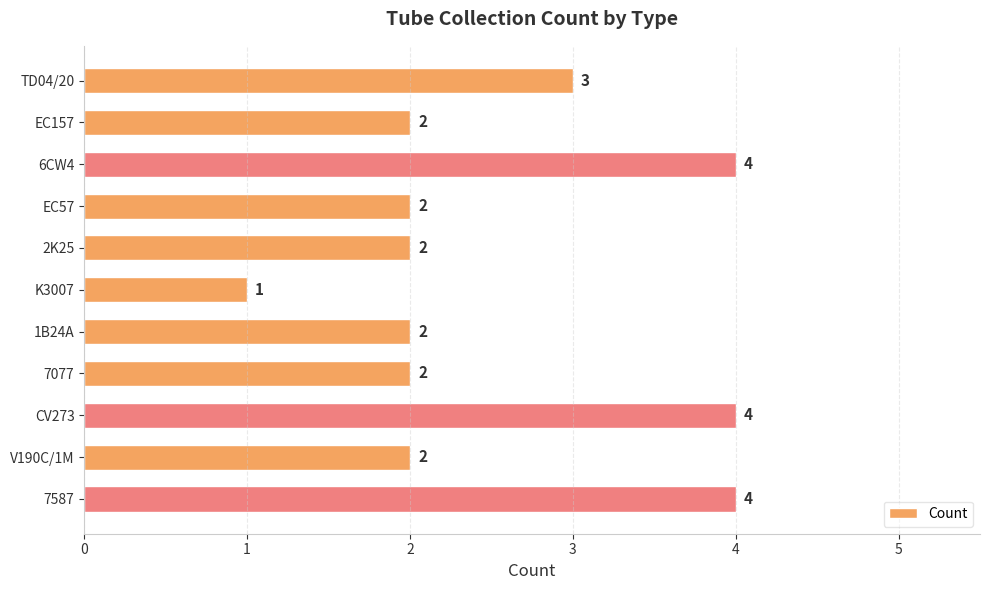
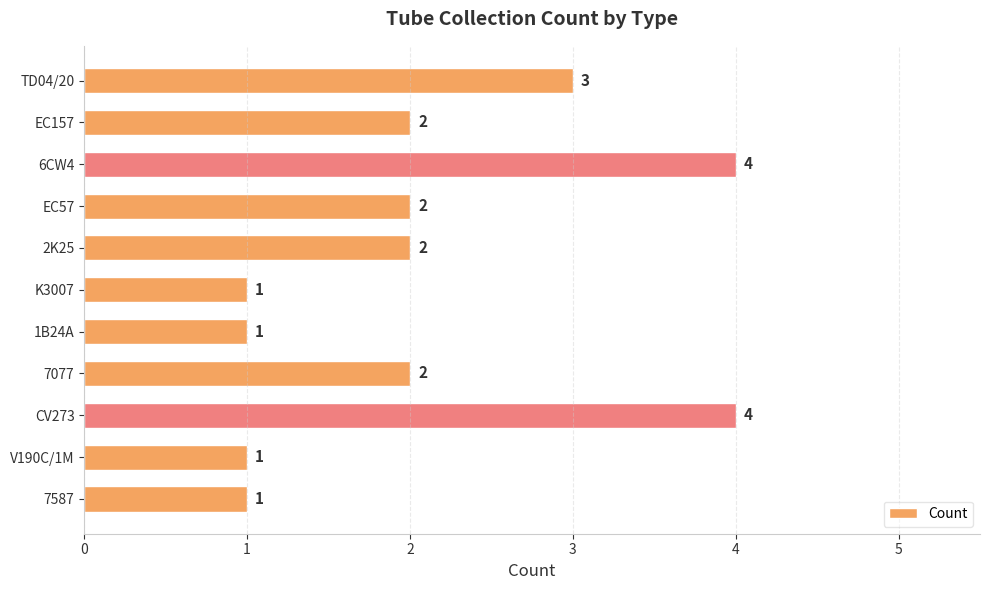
1B24A: 2 -> 1
V190C/1M: 2 -> 1
7587: 4 -> 1
